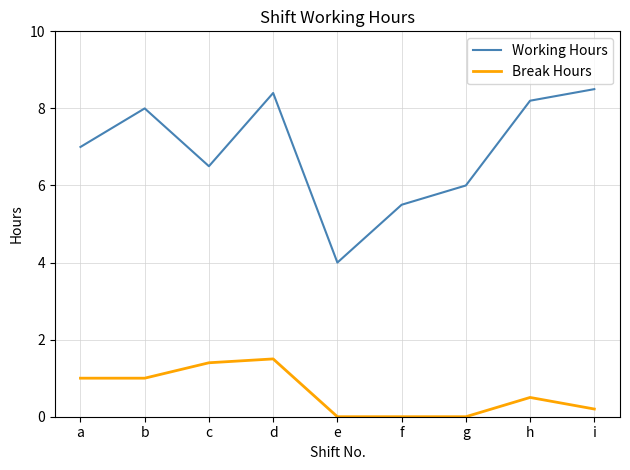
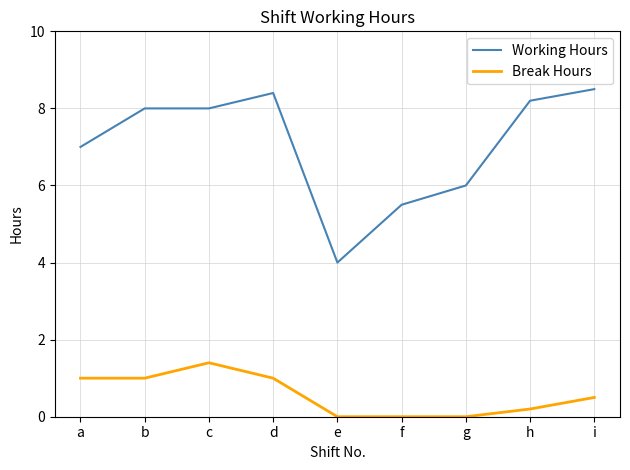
Working Hours, c: 6.5 -> 8.0
Break Hours, d: 1.5 -> 1.0
Break Hours, h: 0.5 -> 0.2
Break Hours, i: 0.2 -> 0.5
